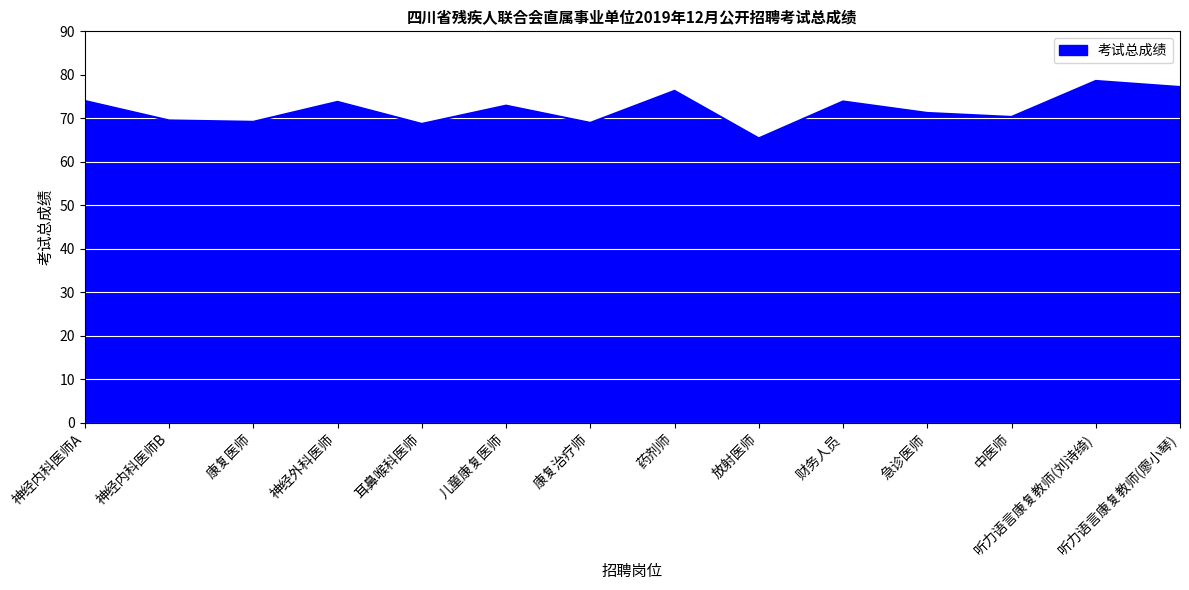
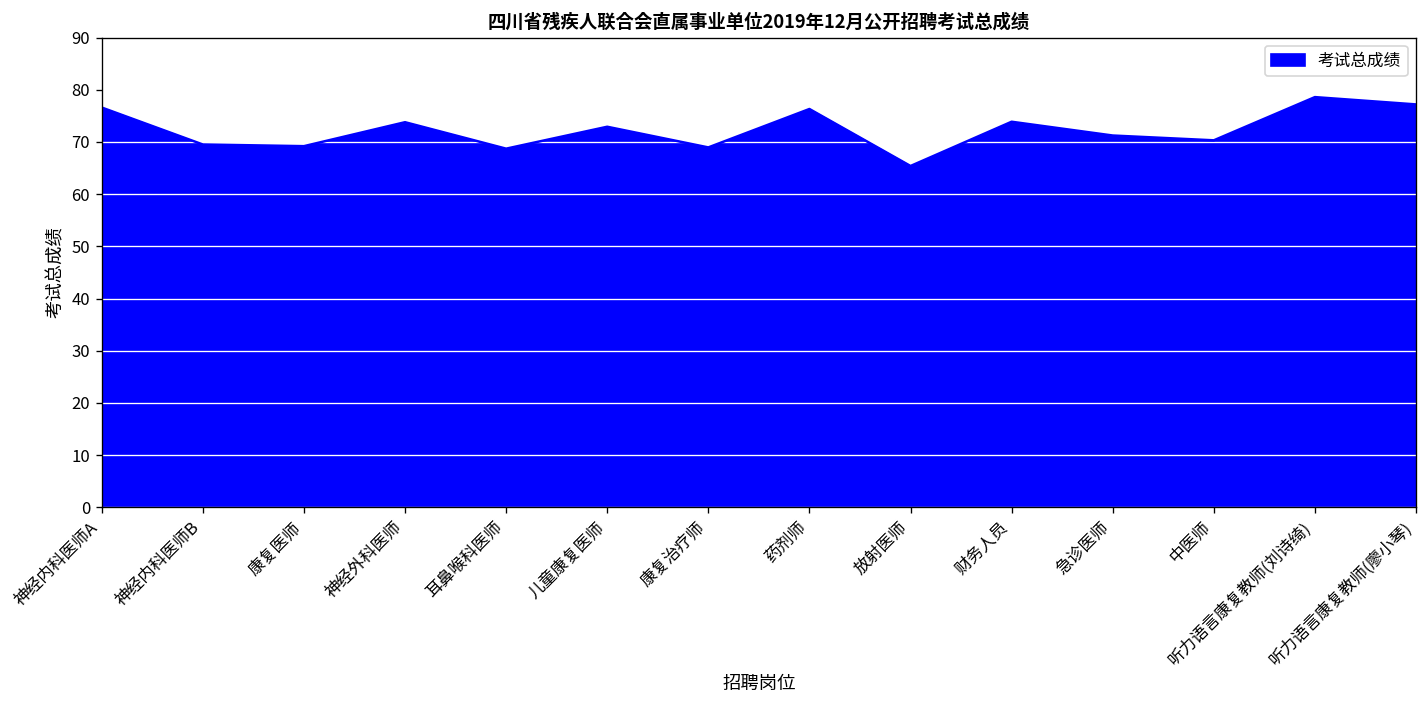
神经内科医师A: 74 -> 77
